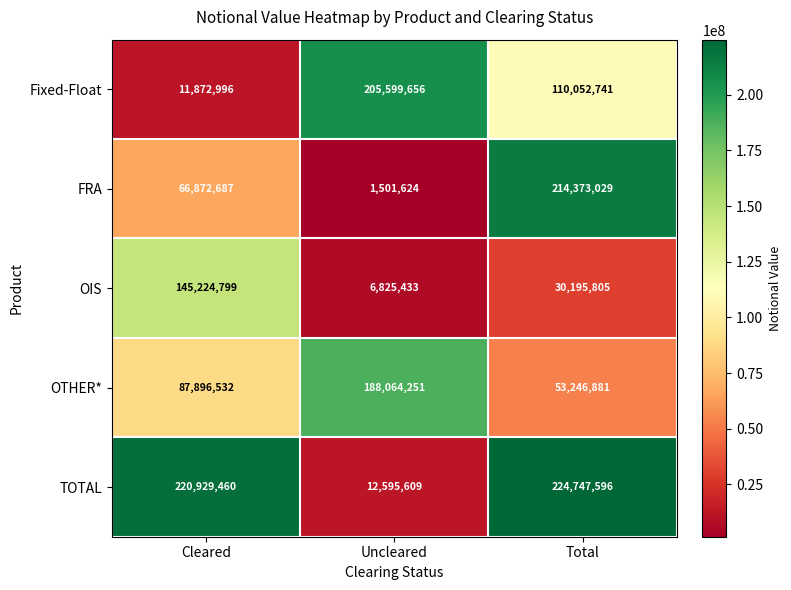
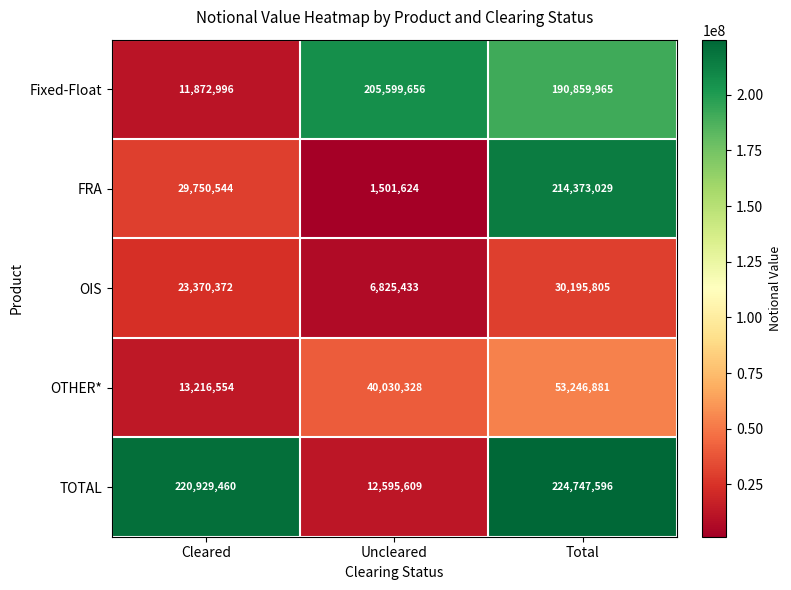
Fixed-Float, Total: 110,052,741 -> 190,859,965
FRA, Cleared: 66,872,687 -> 29,750,544
OIS, Cleared: 145,224,799 -> 23,370,372
OTHER*, Cleared: 87,896,532 -> 13,216,554
OTHER*, Uncleared: 188,064,251 -> 40,030,328
